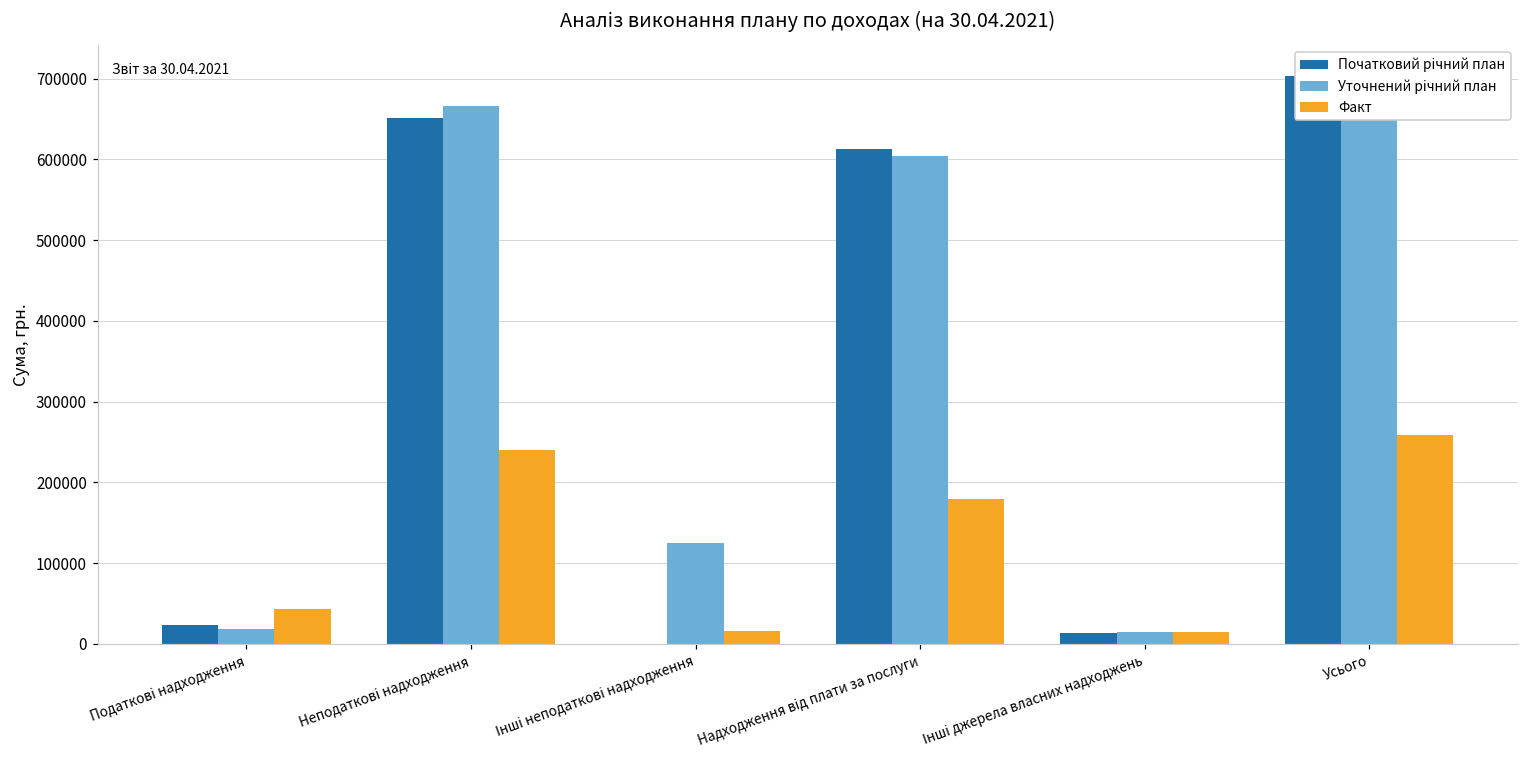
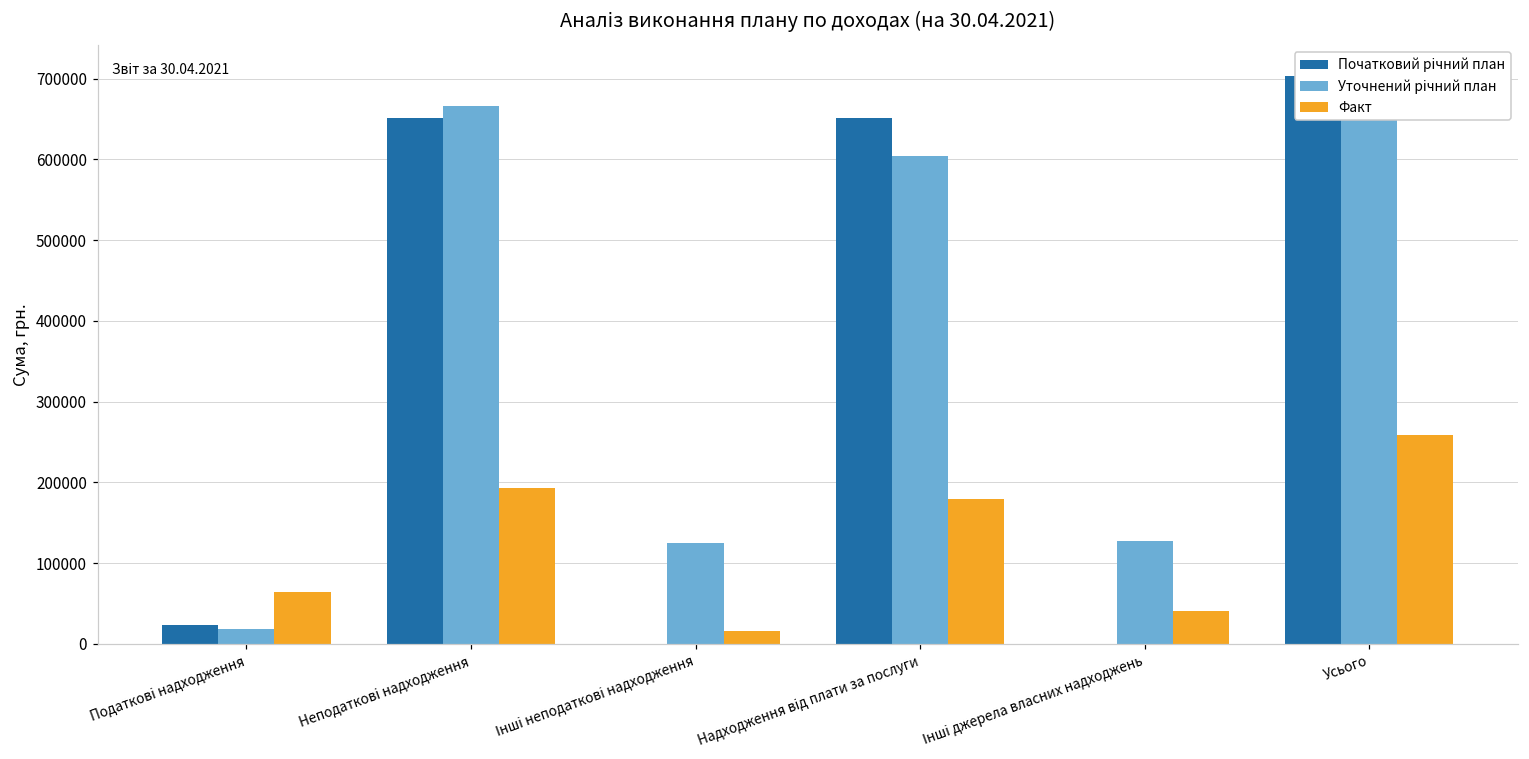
Факт, Податкові надходження: 40000 -> 60000
Факт, Неподаткові надходження: 240000 -> 190000
Початковий річний план, Надходження від плати за послуги: 610000 -> 650000
Початковий річний план, Інші джерела власних надходжень: 10000 -> 0
Уточнений річний план, Інші джерела власних надходжень: 10000 -> 130000
Факт, Інші джерела власних надходжень: 10000 -> 40000
